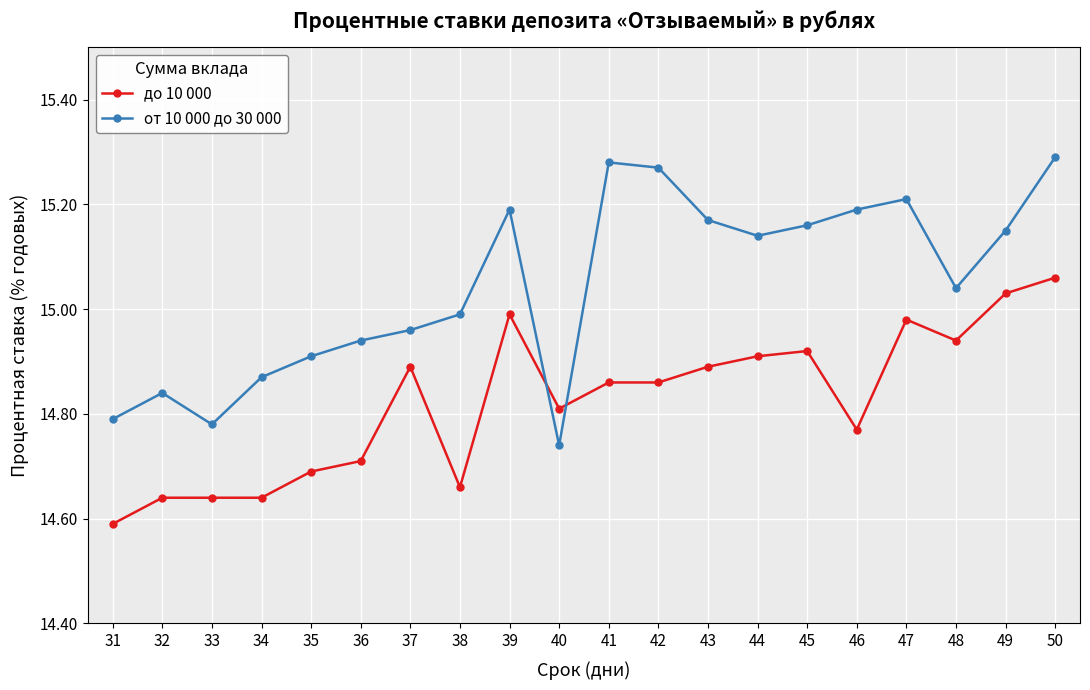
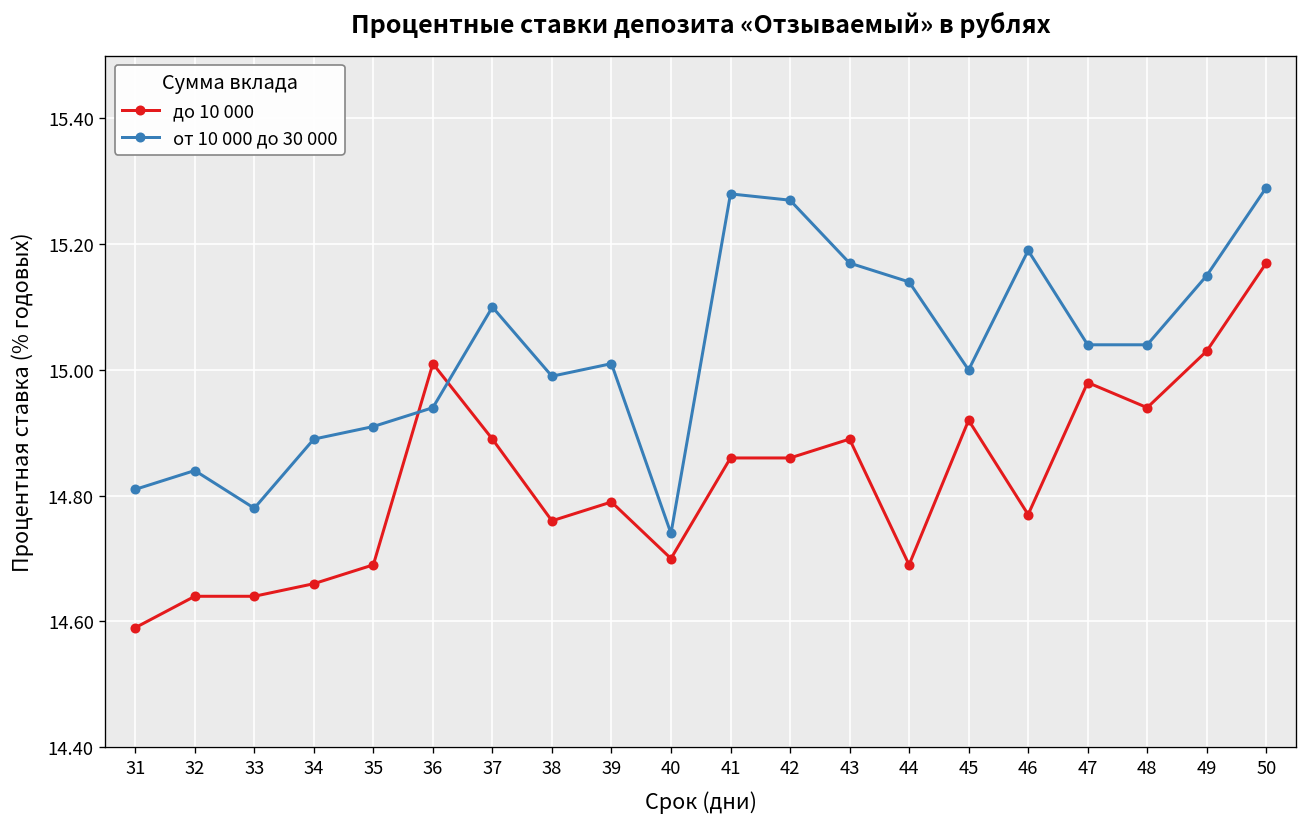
от 10 000 до 30 000, 31: 14.79 -> 14.81
до 10 000, 34: 14.64 -> 14.66
от 10 000 до 30 000, 34: 14.87 -> 14.89
до 10 000, 36: 14.71 -> 15.01
от 10 000 до 30 000, 37: 14.96 -> 15.10
до 10 000, 38: 14.66 -> 14.76
до 10 000, 39: 14.99 -> 14.79
от 10 000 до 30 000, 39: 15.19 -> 15.01
до 10 000, 40: 14.81 -> 14.70
до 10 000, 44: 14.91 -> 14.69
от 10 000 до 30 000, 45: 15.16 -> 15.00
от 10 000 до 30 000, 47: 15.21 -> 15.04
до 10 000, 50: 15.06 -> 15.17
